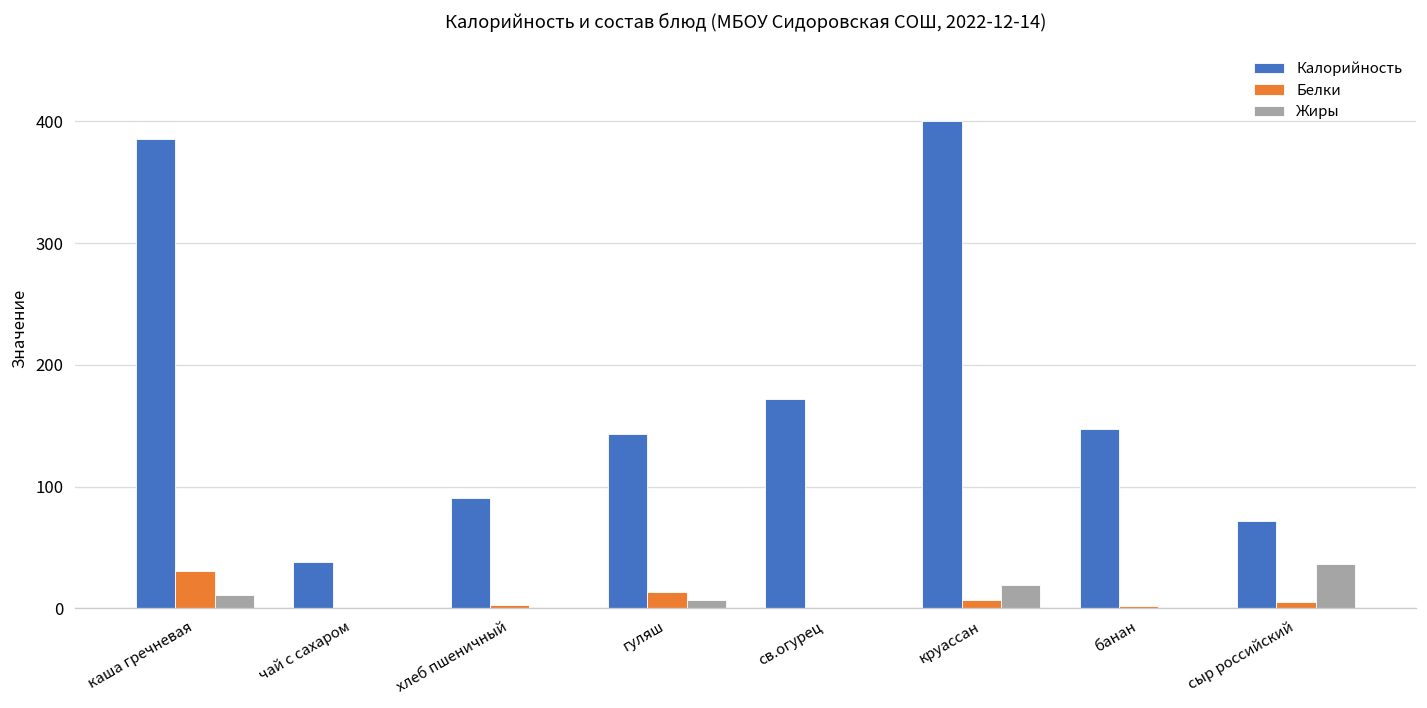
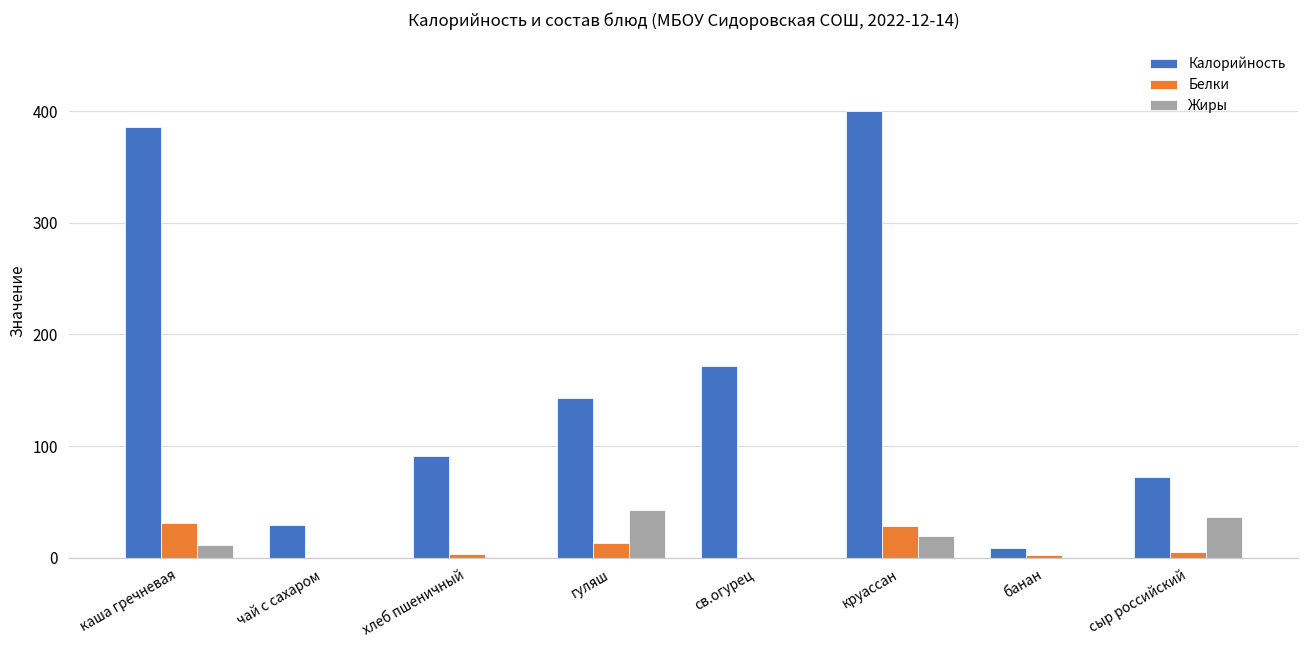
Калорийность, чай с сахаром: 38 -> 29
Жиры, гуляш: 7 -> 43
Белки, круассан: 7 -> 28
Калорийность, банан: 147 -> 9
